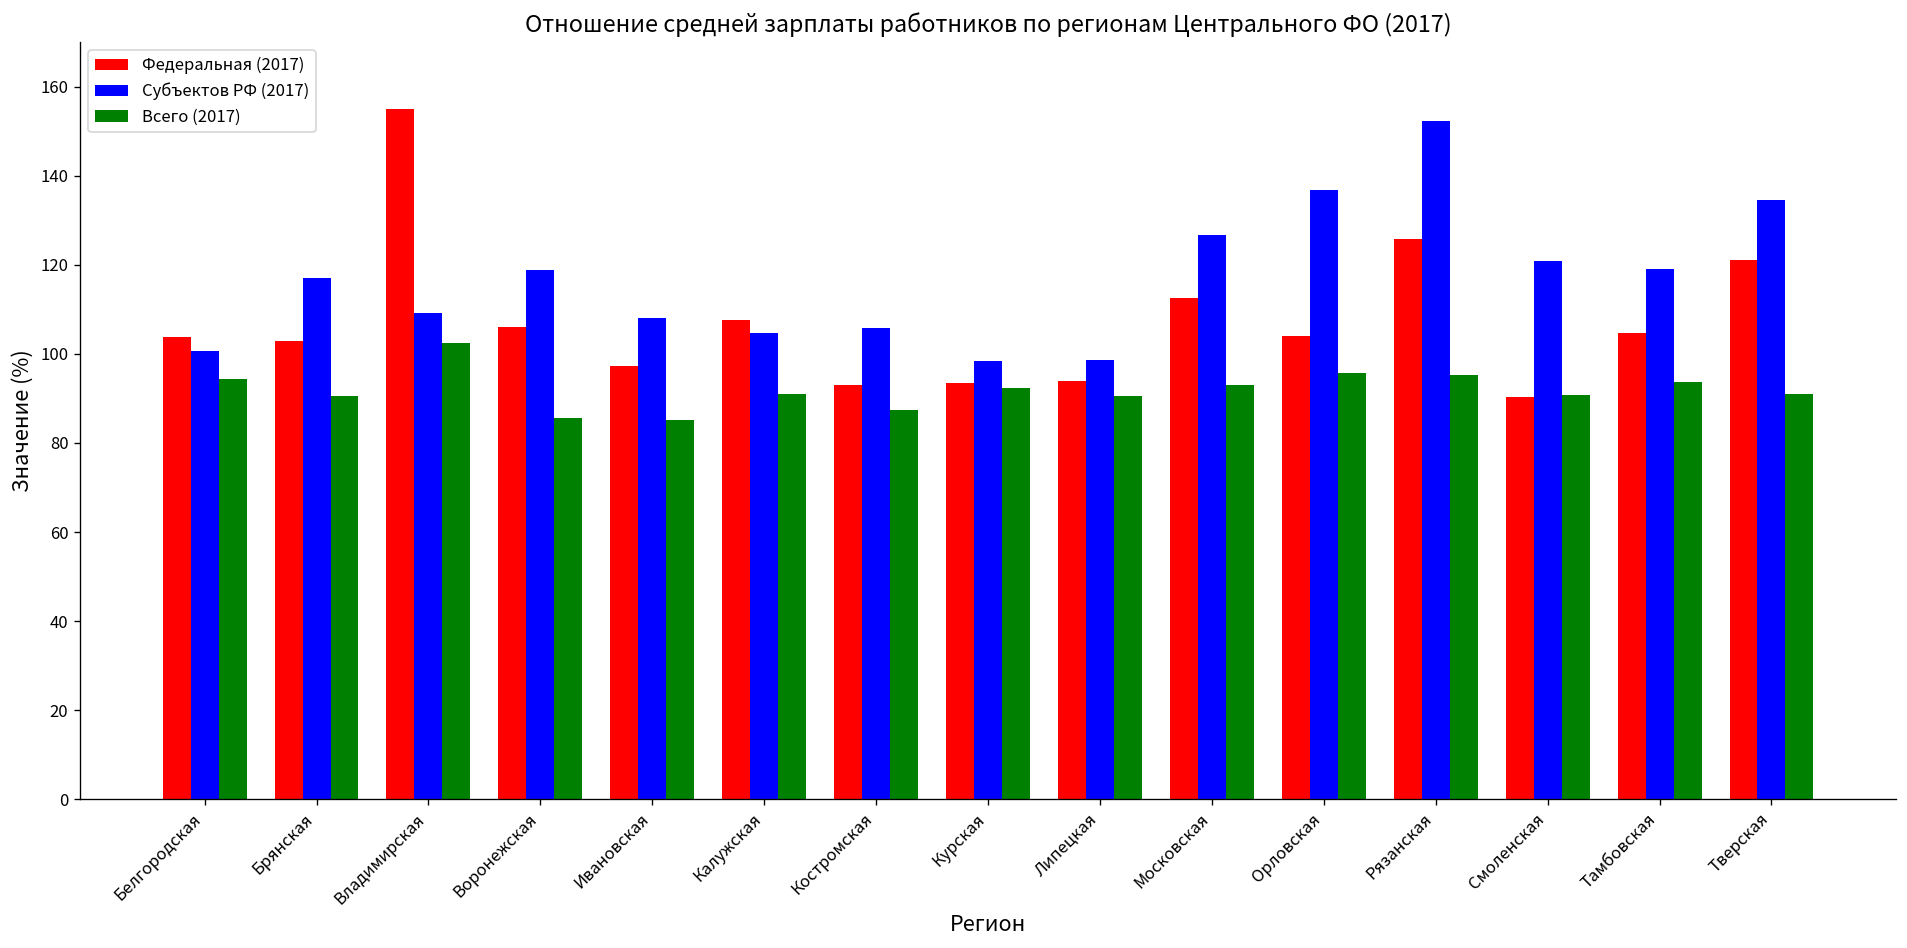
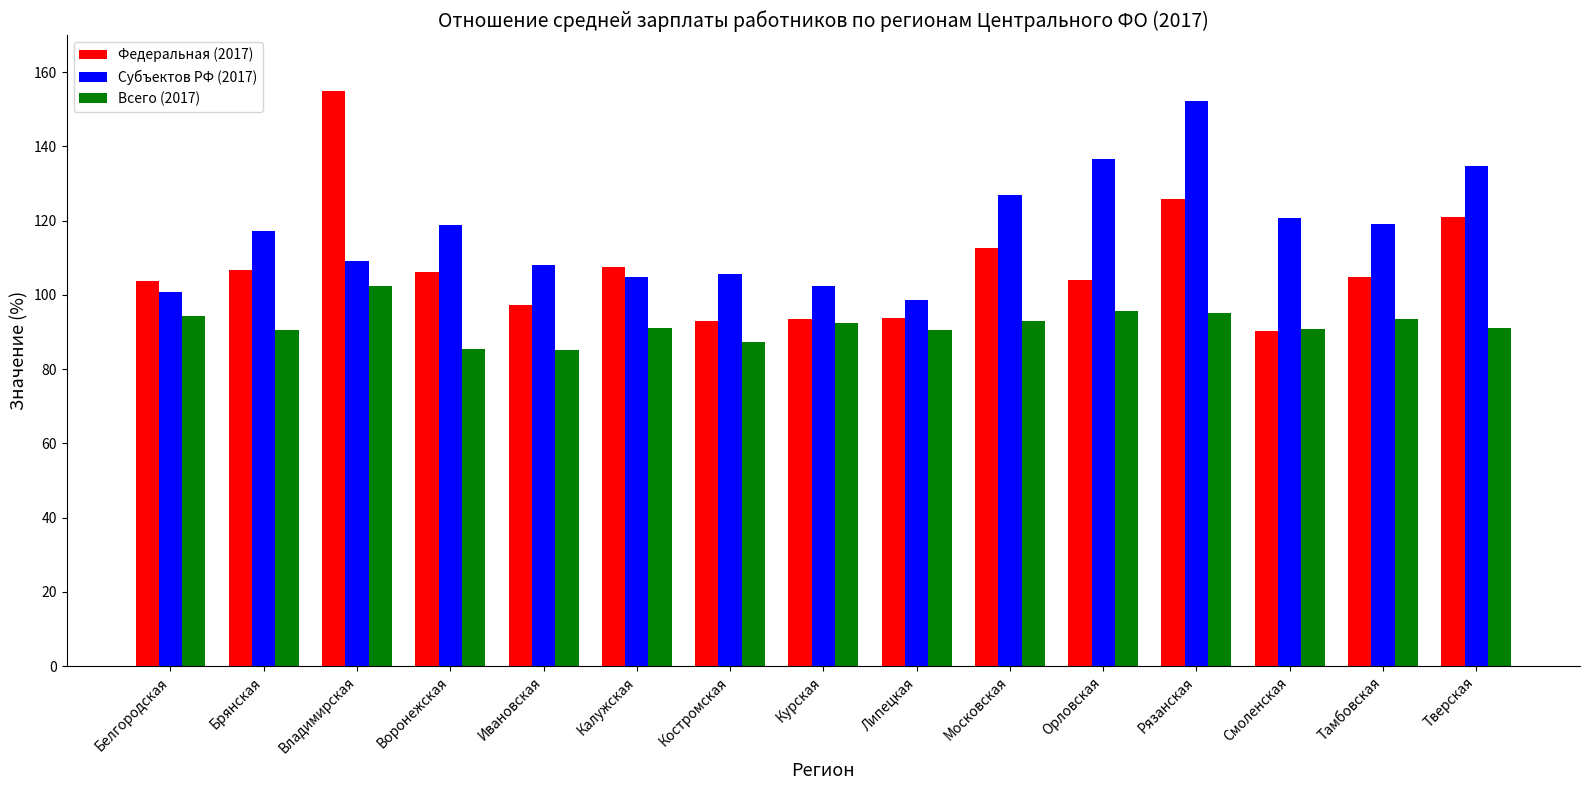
Федеральная (2017), Брянская: 103 -> 107
Субъектов РФ (2017), Курская: 98 -> 102
